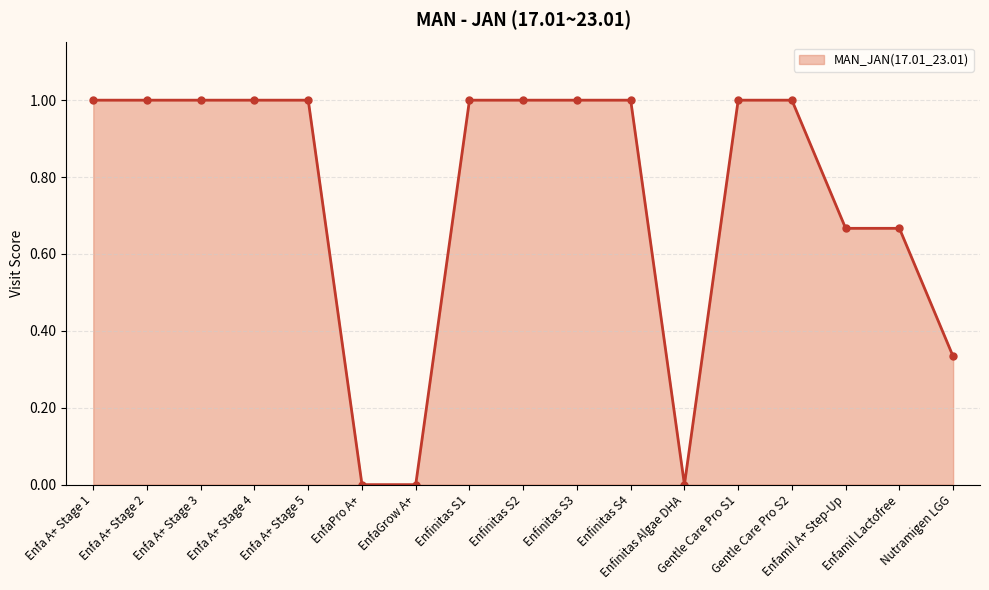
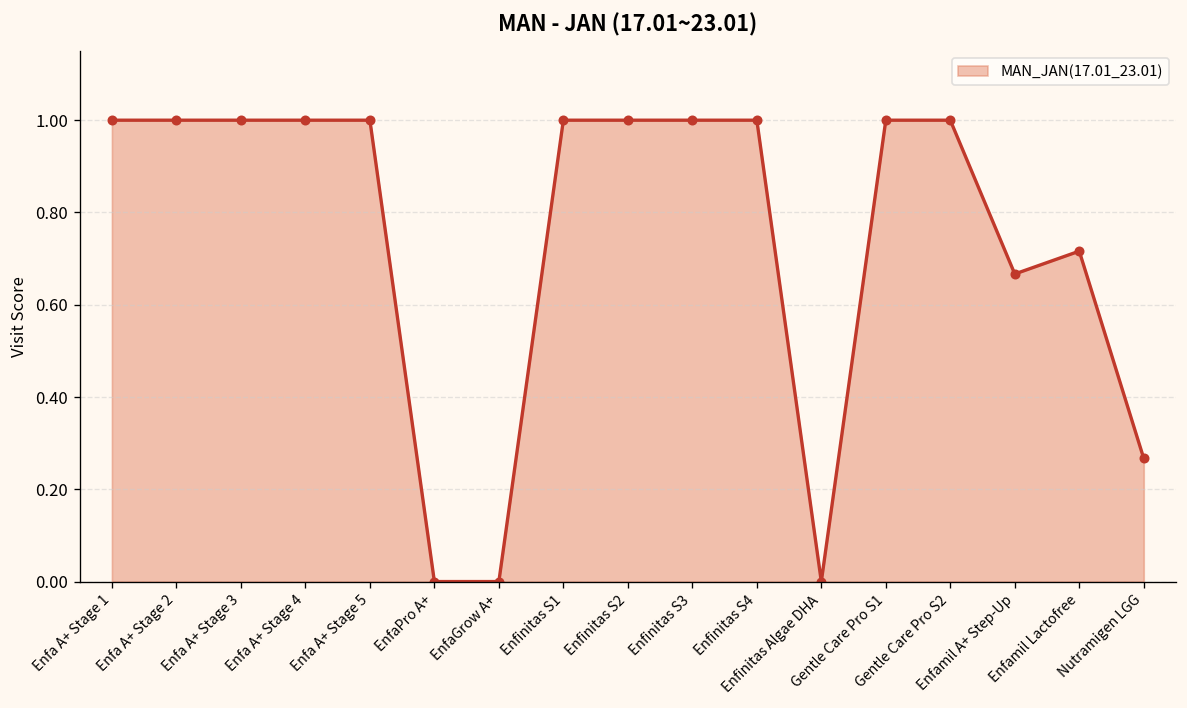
Enfamil Lactofree: 0.67 -> 0.72
Nutramigen LGG: 0.33 -> 0.27
